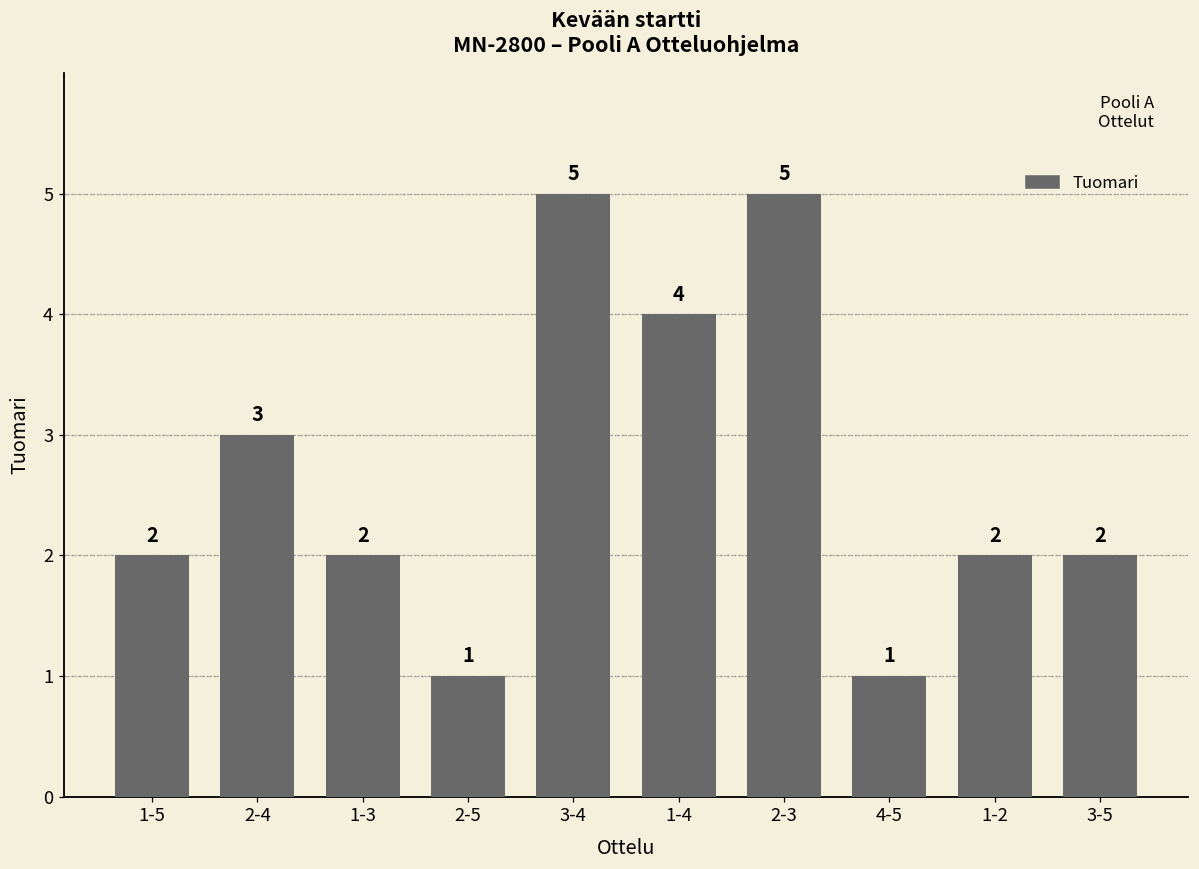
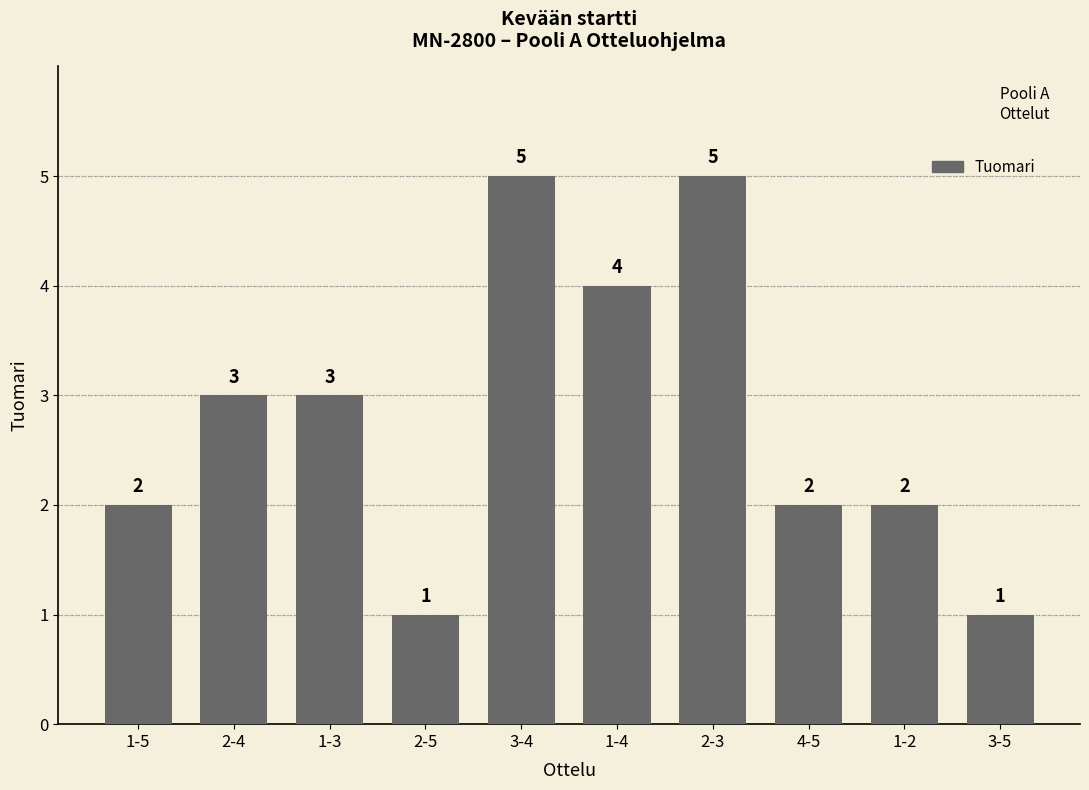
1-3: 2 -> 3
4-5: 1 -> 2
3-5: 2 -> 1
